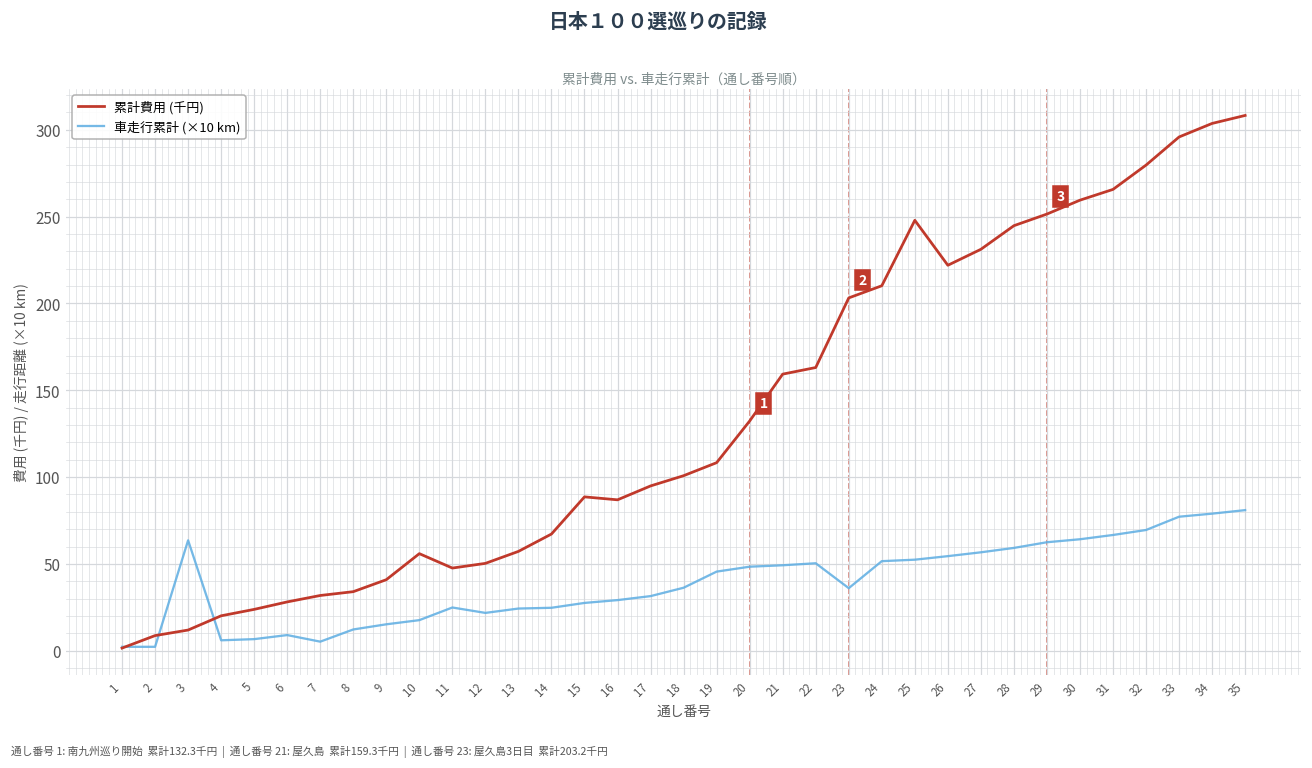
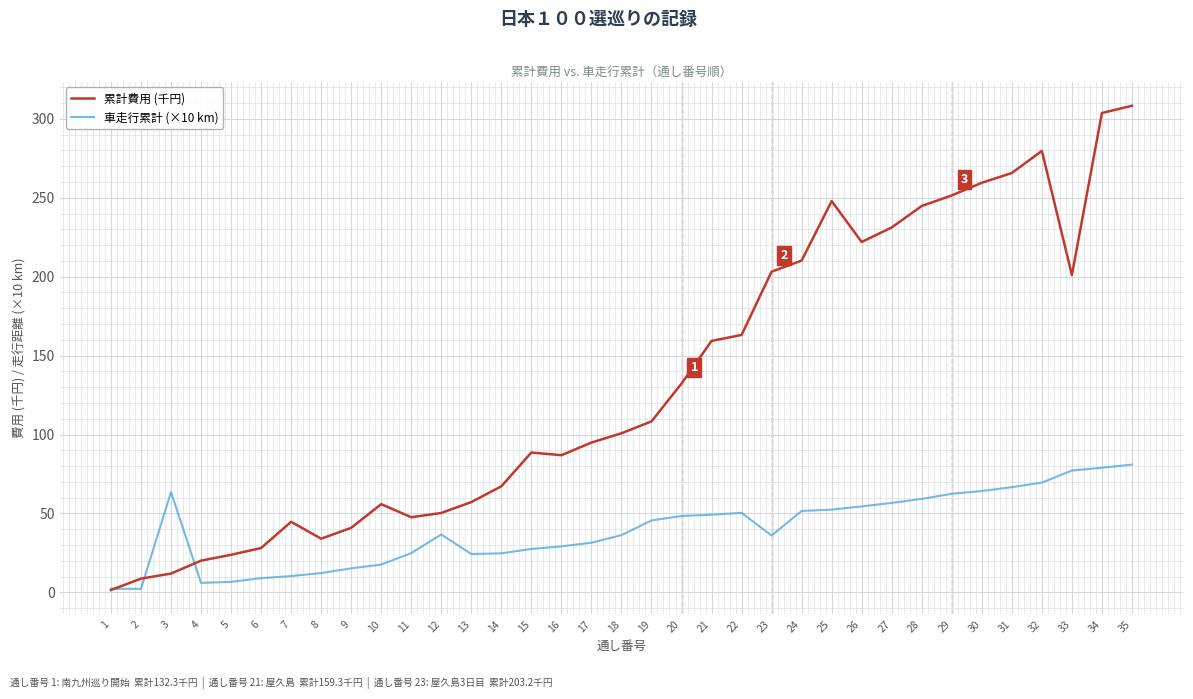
累計費用 (千円), 7: 32 -> 45
車走行累計 (×10 km), 7: 5 -> 10
車走行累計 (×10 km), 12: 22 -> 37
累計費用 (千円), 33: 296 -> 201
